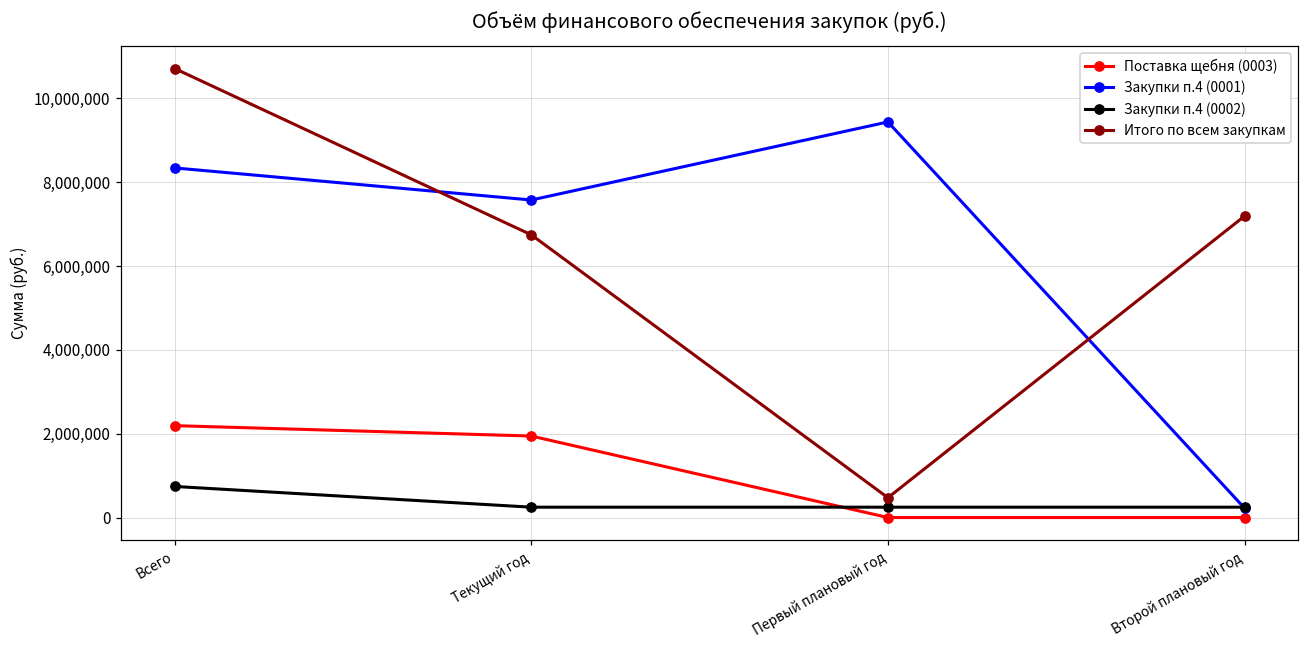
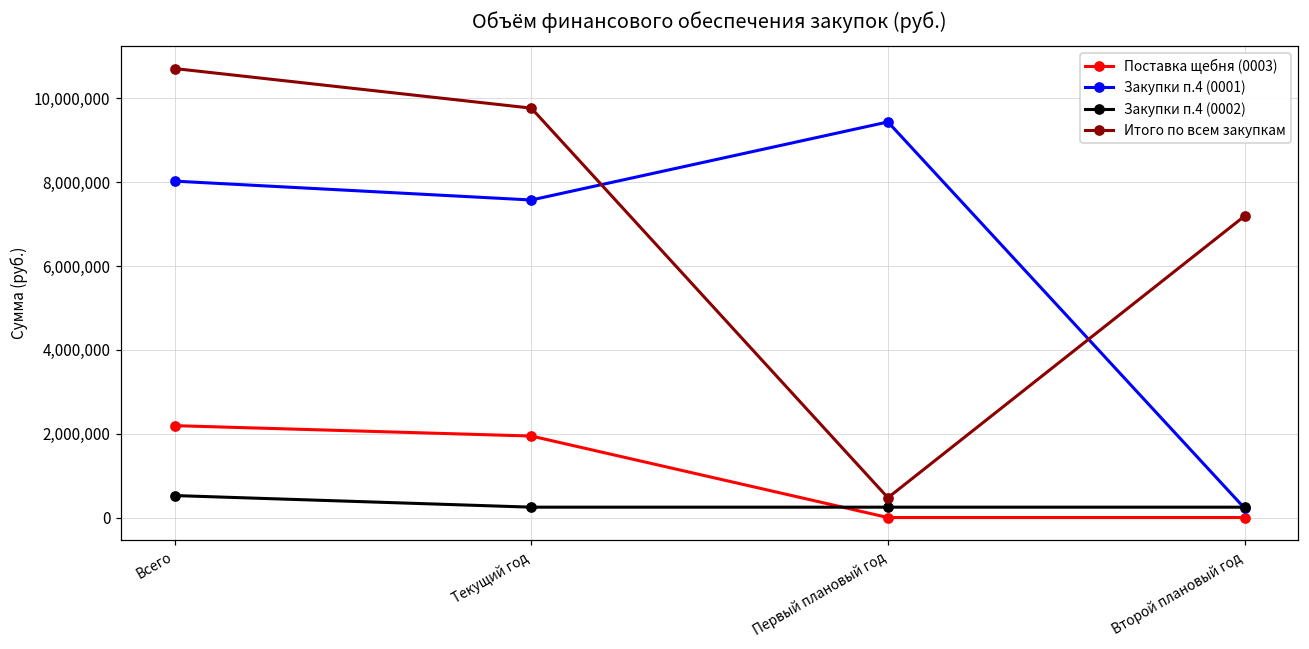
Закупки п.4 (0001), Всего: 8,300,000 -> 8,000,000
Закупки п.4 (0002), Всего: 700,000 -> 500,000
Итого по всем закупкам, Текущий год: 6,700,000 -> 9,800,000
